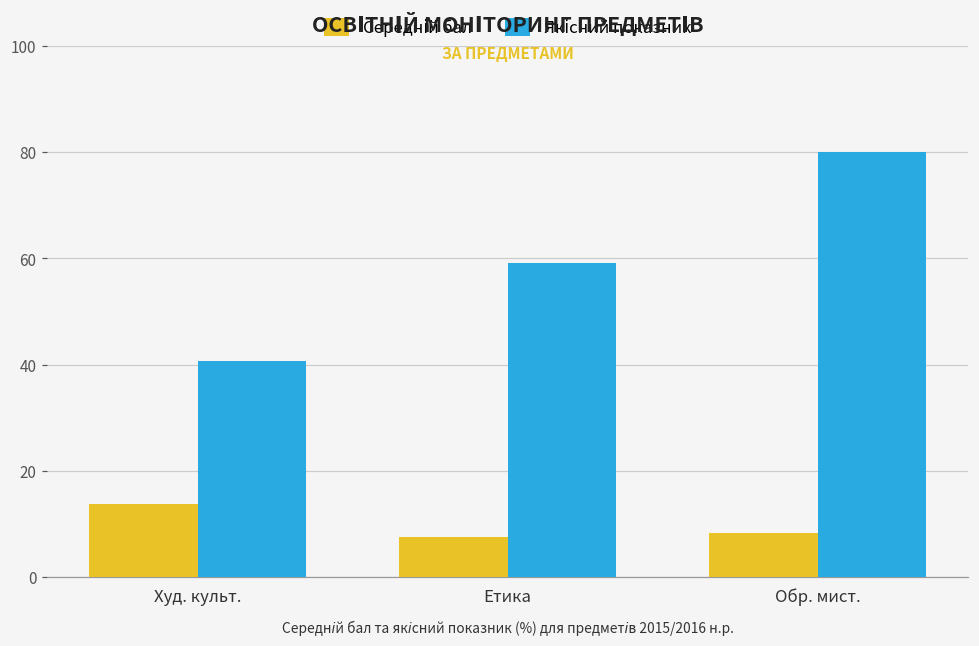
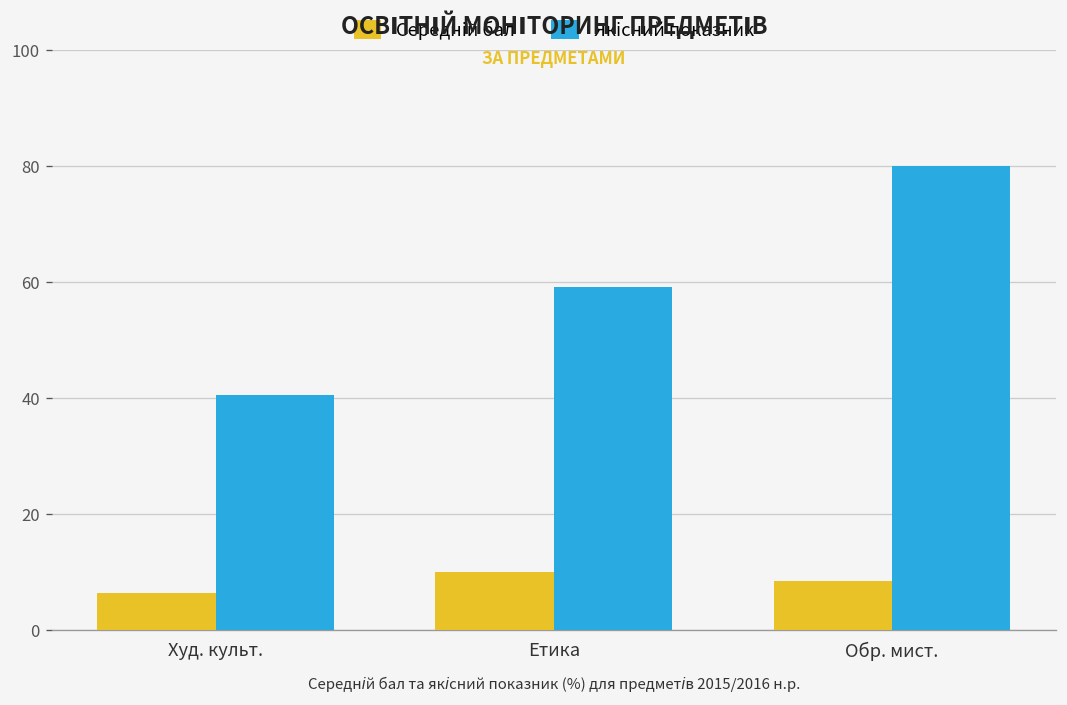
Середній бал, Худ. культ.: 14 -> 6
Середній бал, Етика: 8 -> 10
